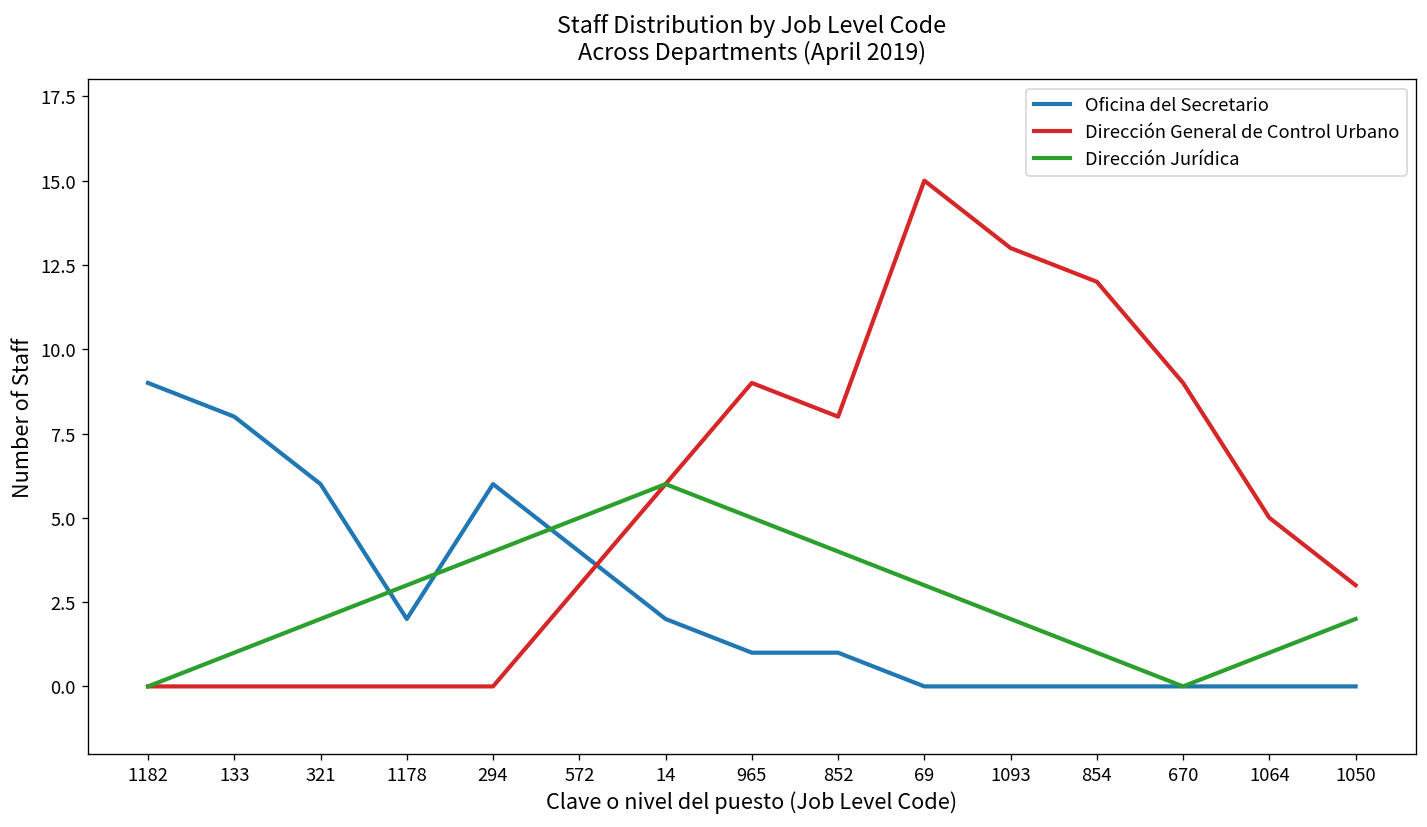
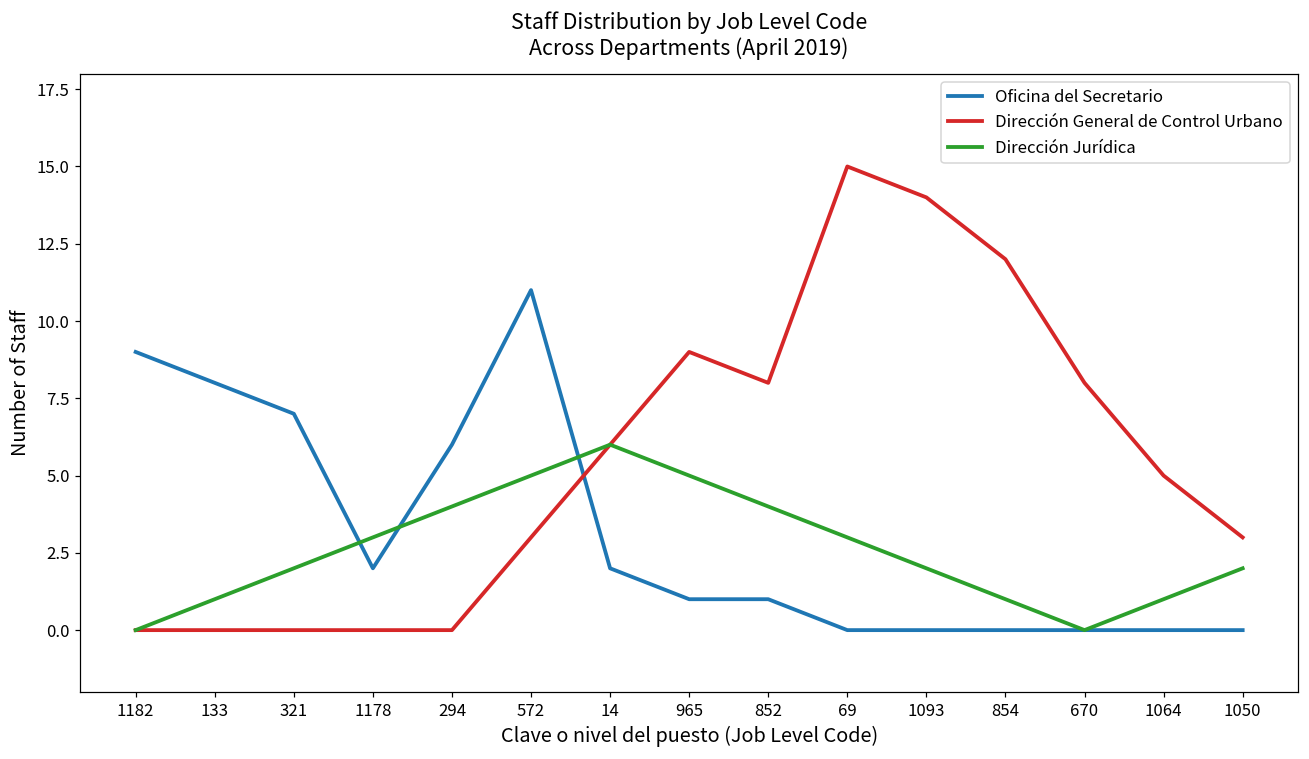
Oficina del Secretario, 321: 6 -> 7
Oficina del Secretario, 572: 4 -> 11
Dirección General de Control Urbano, 1093: 13 -> 14
Dirección General de Control Urbano, 670: 9 -> 8
